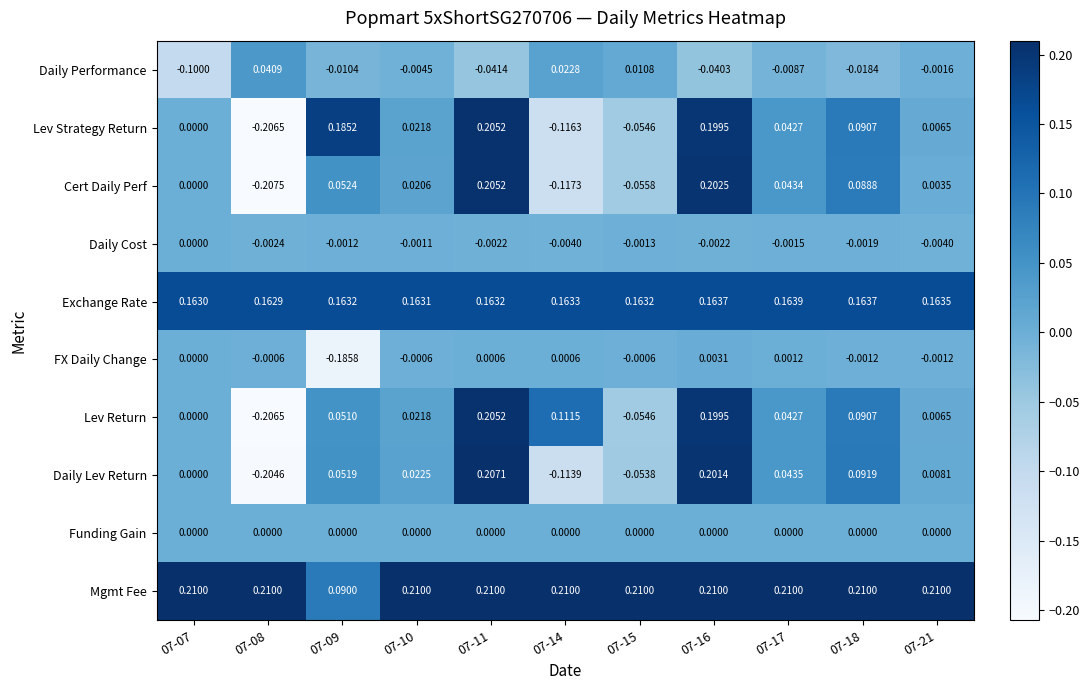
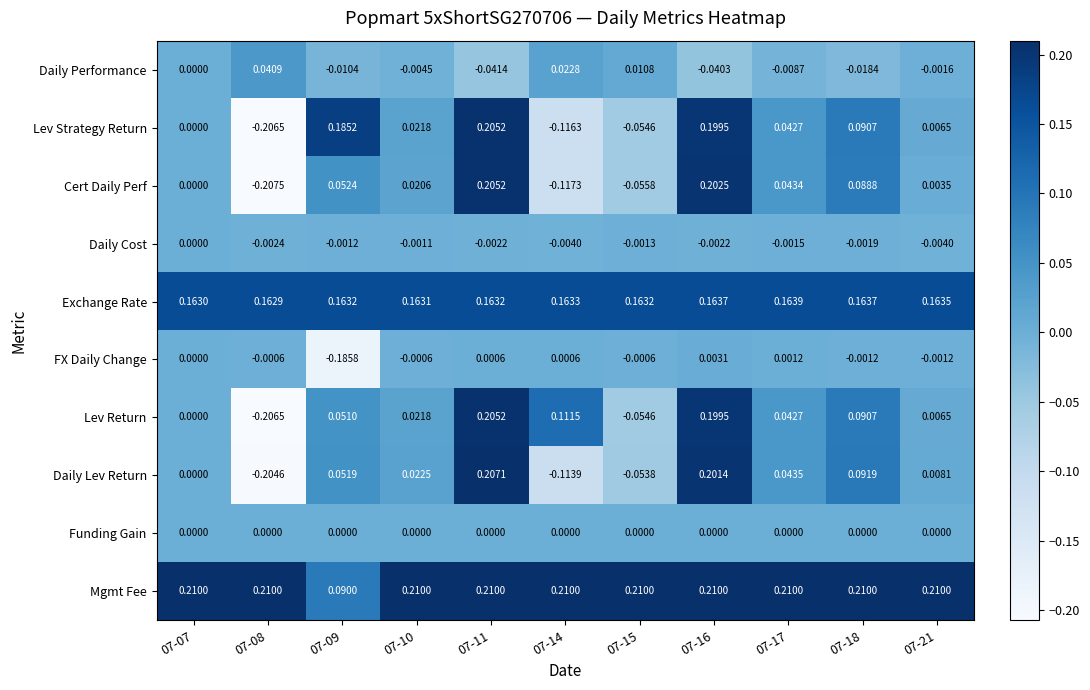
Daily Performance, 07-07: -0.1000 -> 0.0000
